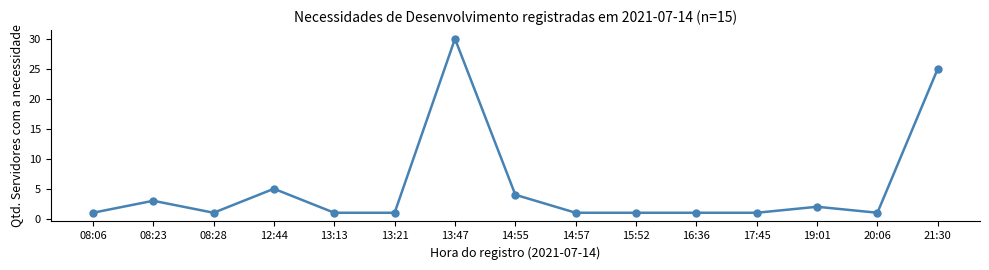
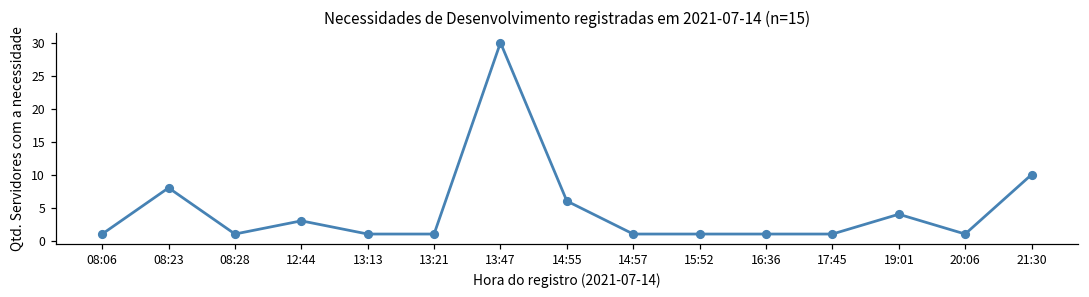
08:23: 3 -> 8
12:44: 5 -> 3
14:55: 4 -> 6
19:01: 2 -> 4
21:30: 25 -> 10
